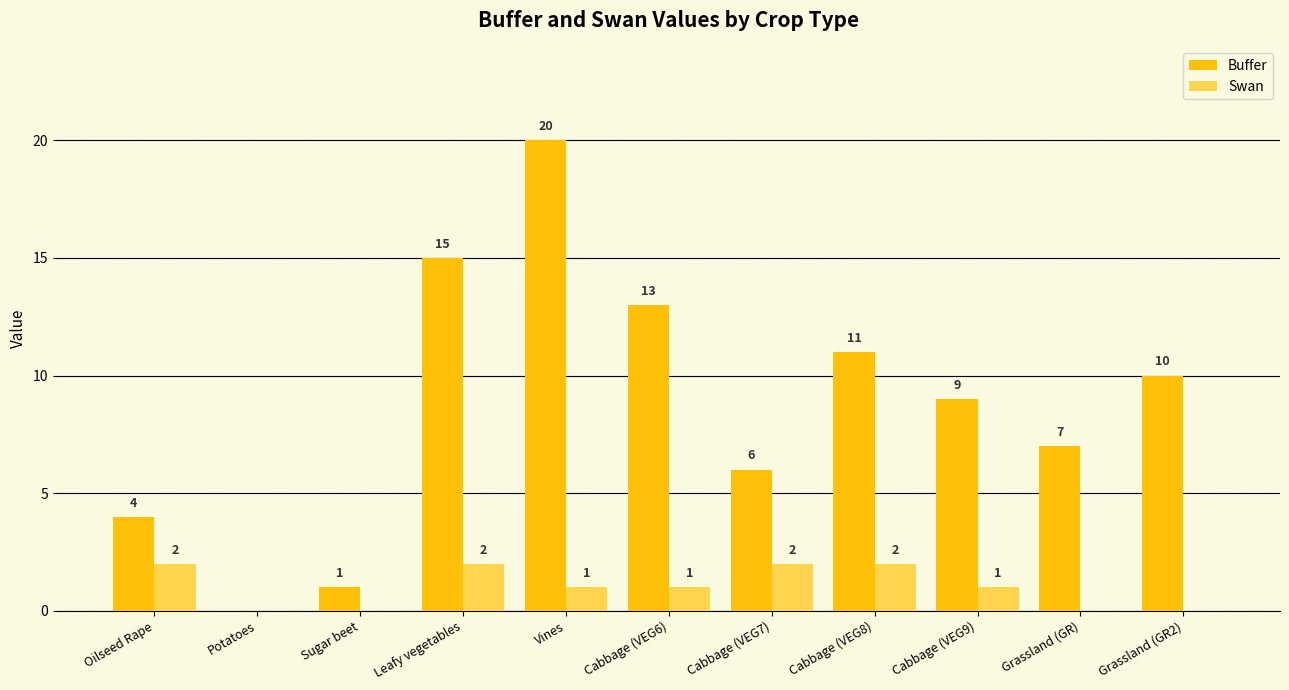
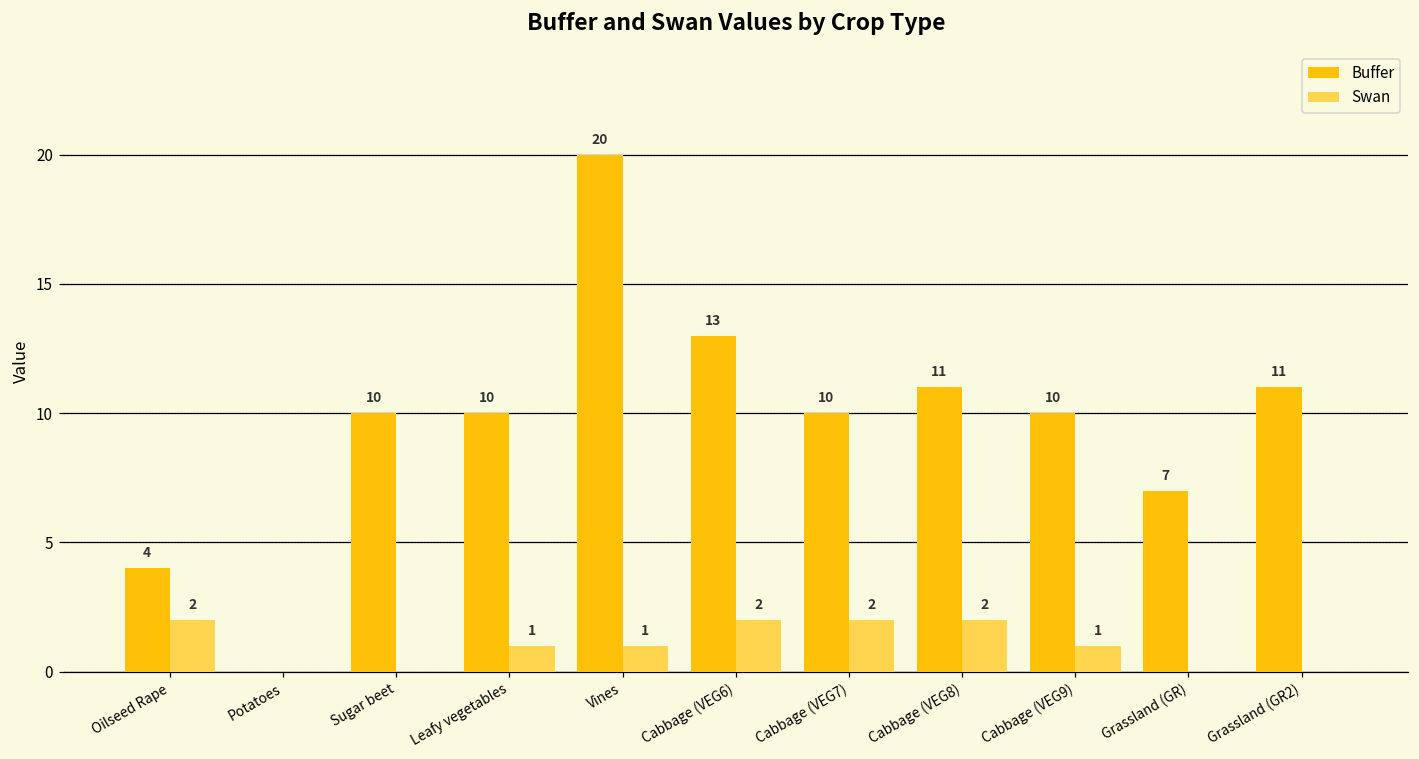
Buffer, Sugar beet: 1 -> 10
Buffer, Leafy vegetables: 15 -> 10
Swan, Leafy vegetables: 2 -> 1
Swan, Cabbage (VEG6): 1 -> 2
Buffer, Cabbage (VEG7): 6 -> 10
Buffer, Cabbage (VEG9): 9 -> 10
Buffer, Grassland (GR2): 10 -> 11
